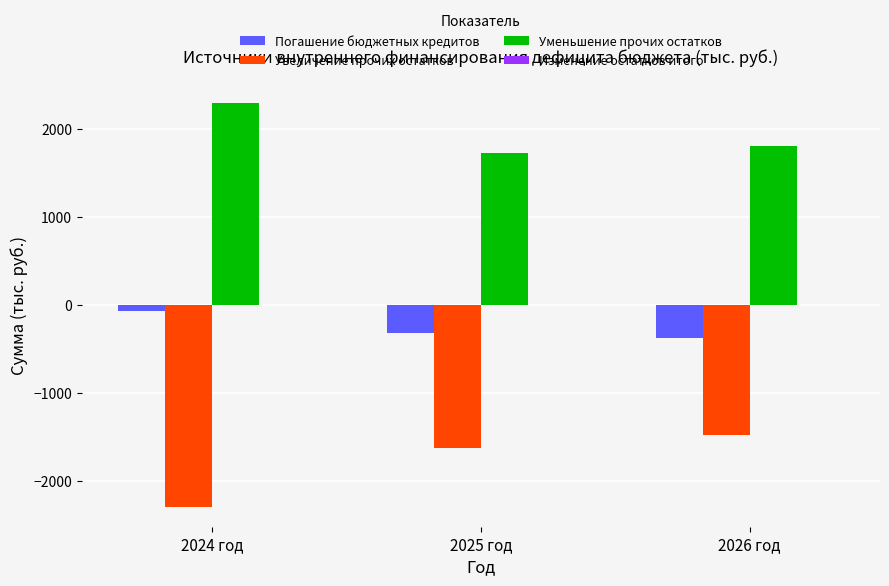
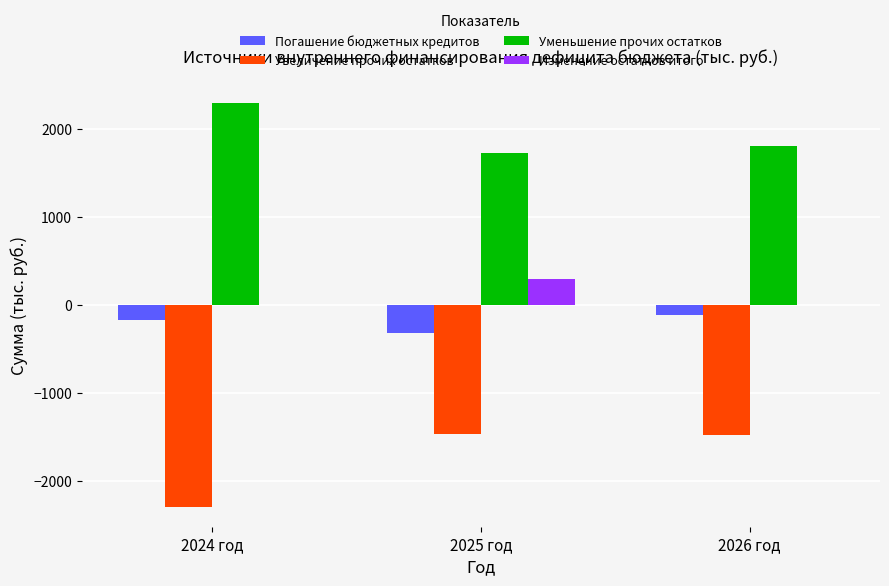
Погашение бюджетных кредитов, 2024 год: -100 -> -200
Увеличение прочих остатков, 2025 год: -1600 -> -1500
Изменение остатков итого, 2025 год: 0 -> 300
Погашение бюджетных кредитов, 2026 год: -400 -> -100
